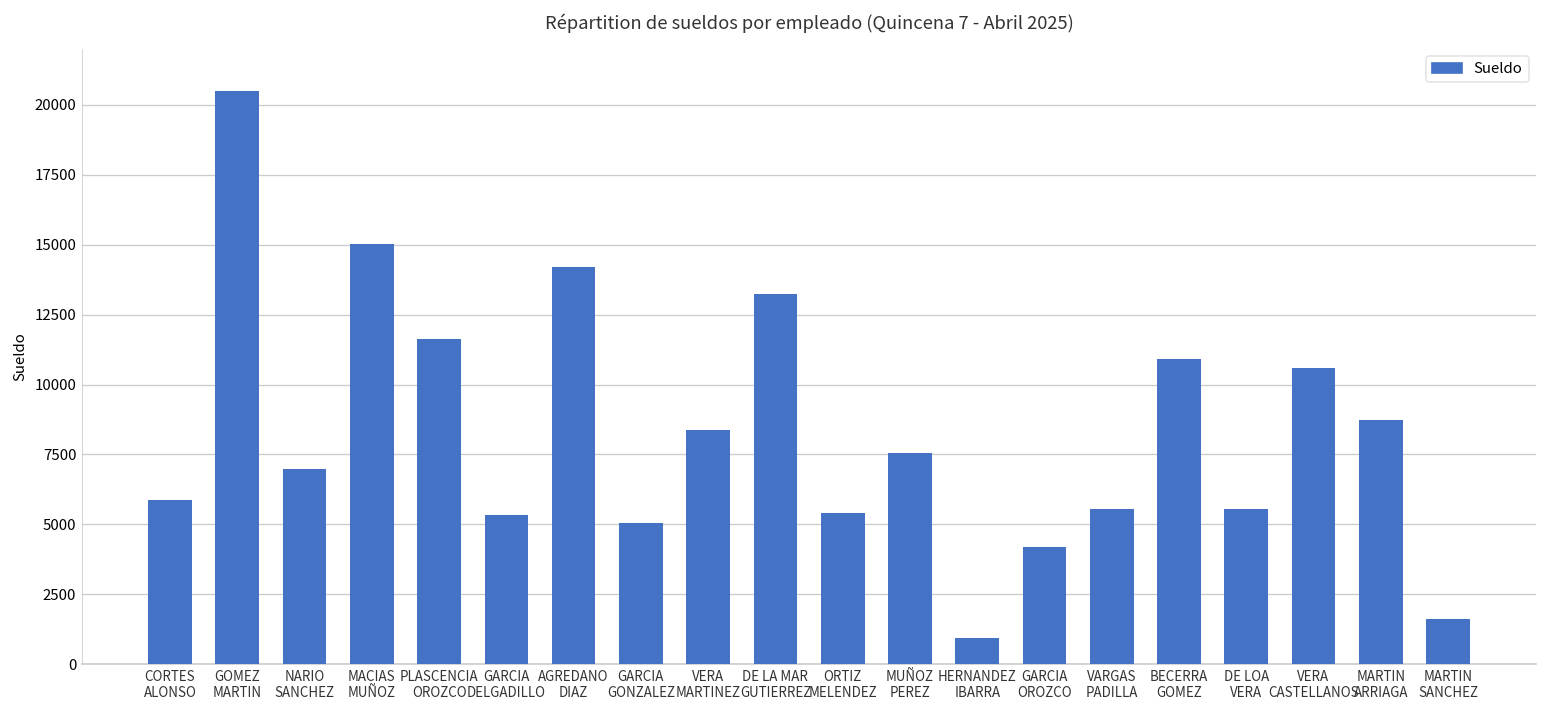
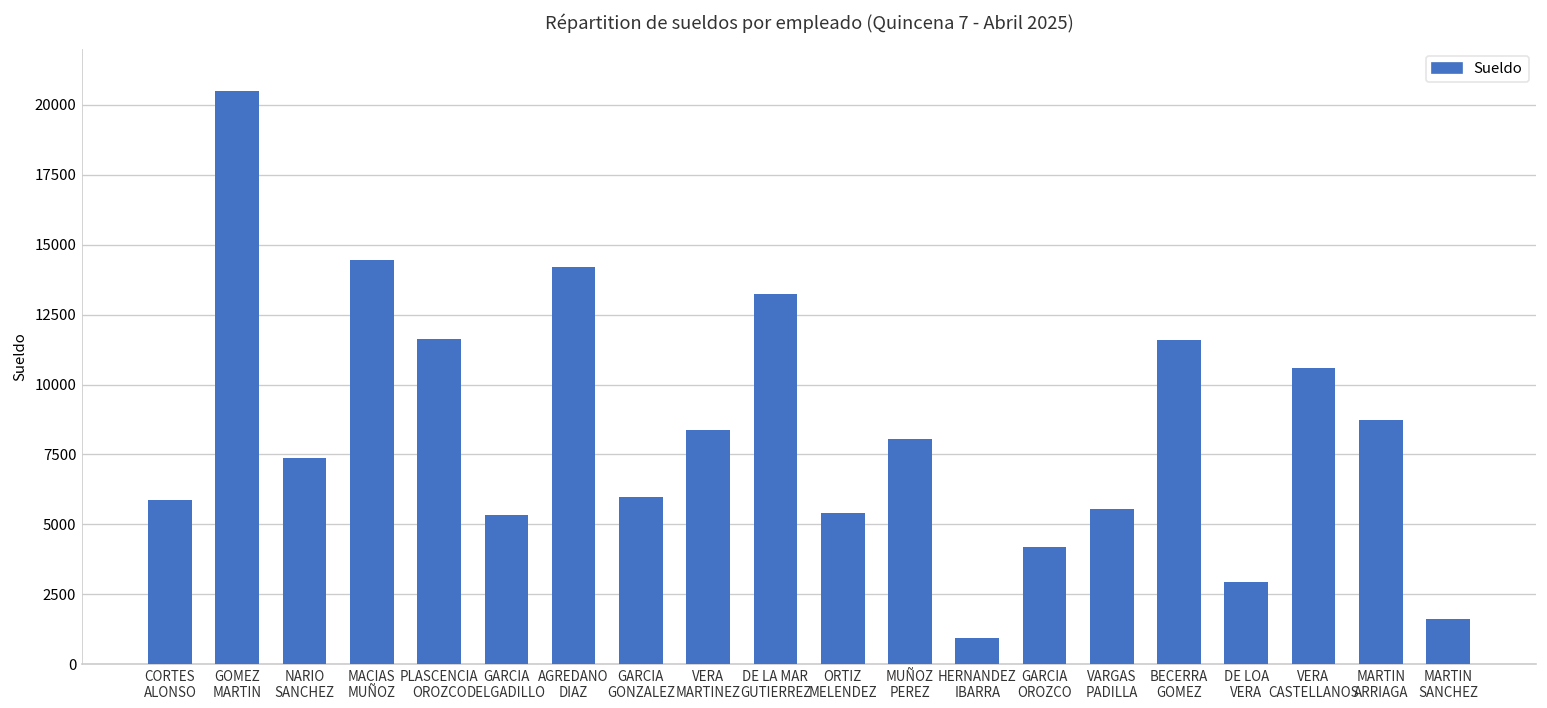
NARIO SANCHEZ: 7000 -> 7400
MACIAS MUÑOZ: 15000 -> 14500
GARCIA GONZALEZ: 5100 -> 6000
MUÑOZ PEREZ: 7500 -> 8100
BECERRA GOMEZ: 10900 -> 11600
DE LOA VERA: 5500 -> 3000
